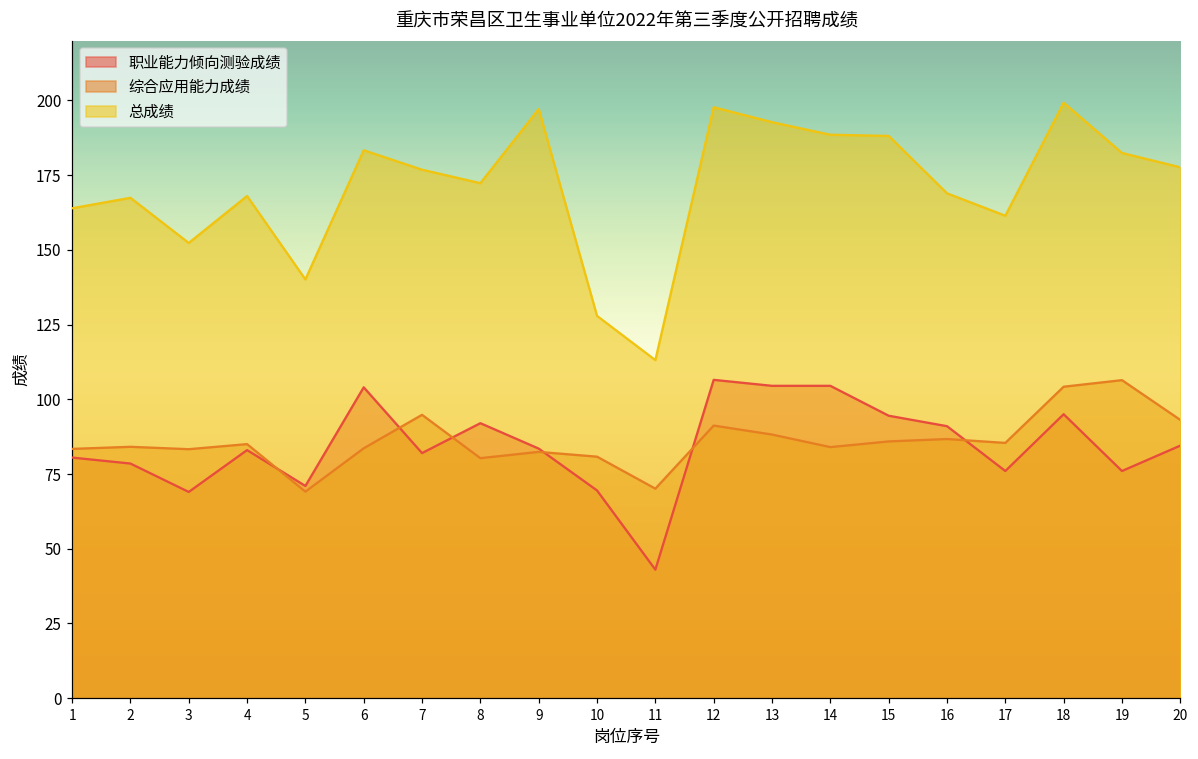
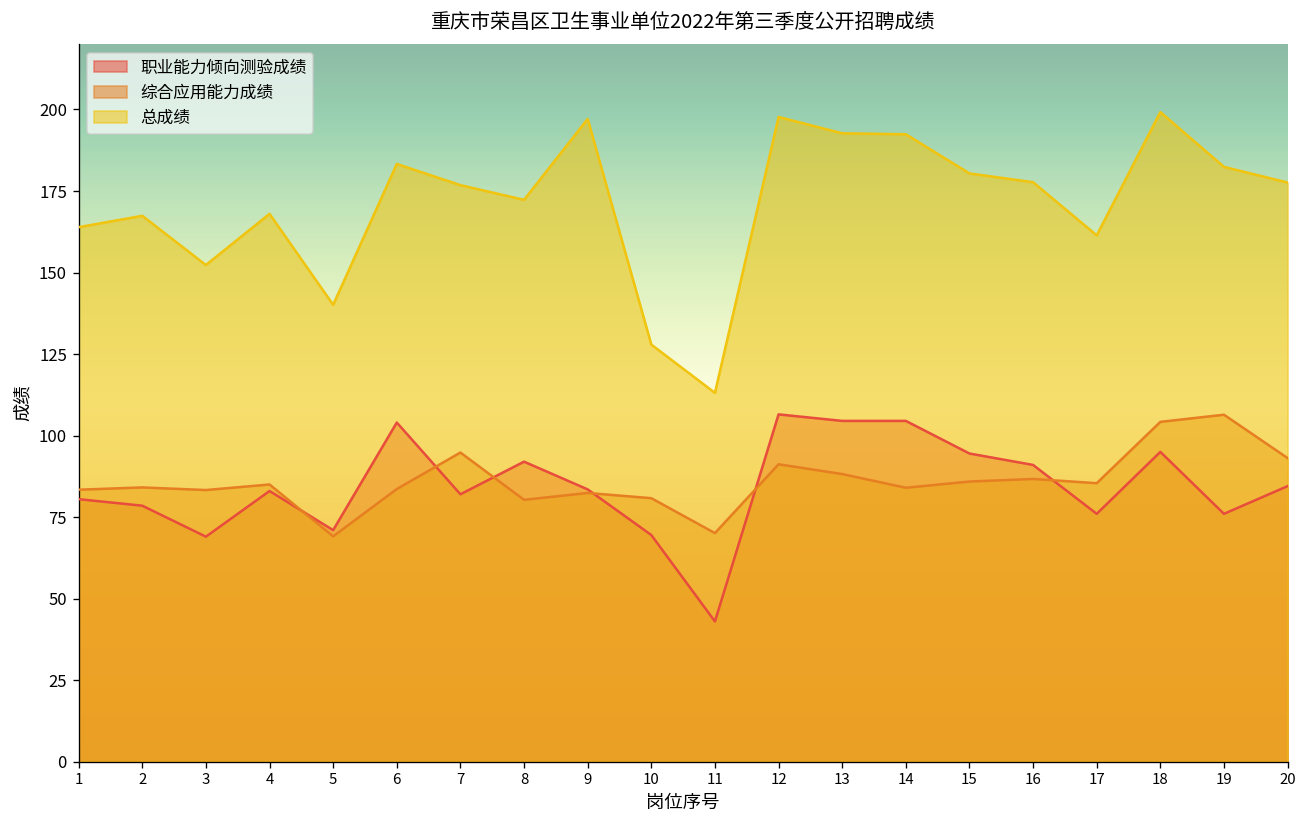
总成绩, 14: 189 -> 192
总成绩, 15: 188 -> 180
总成绩, 16: 169 -> 178
